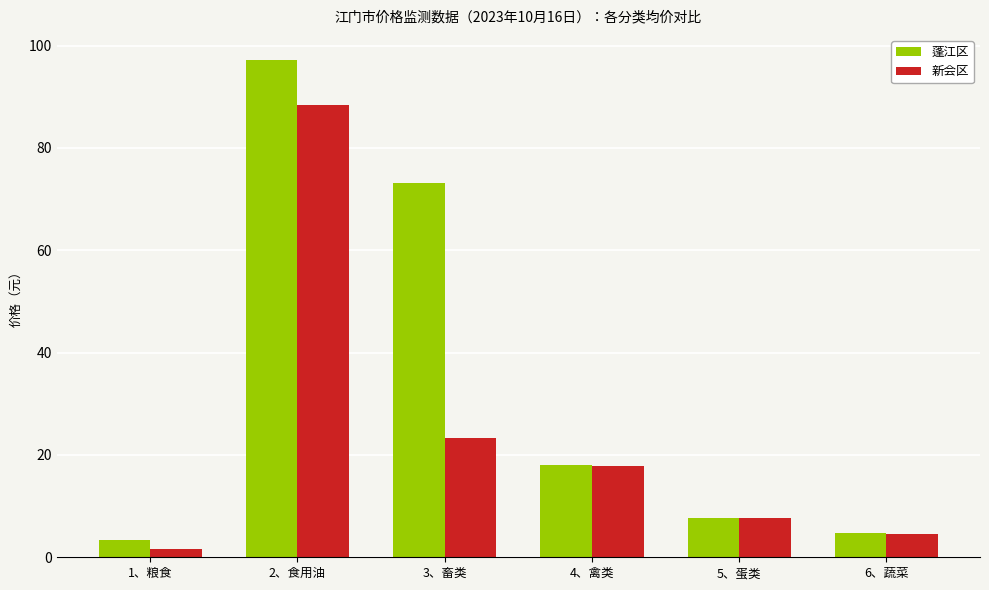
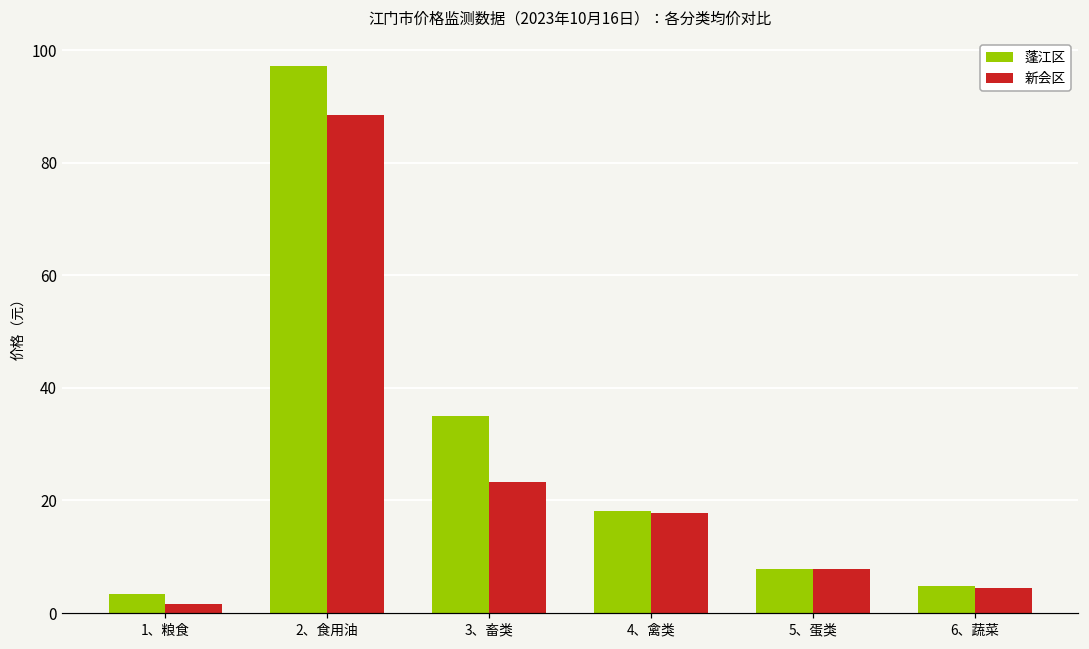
蓬江区, 3、畜类: 73 -> 35
